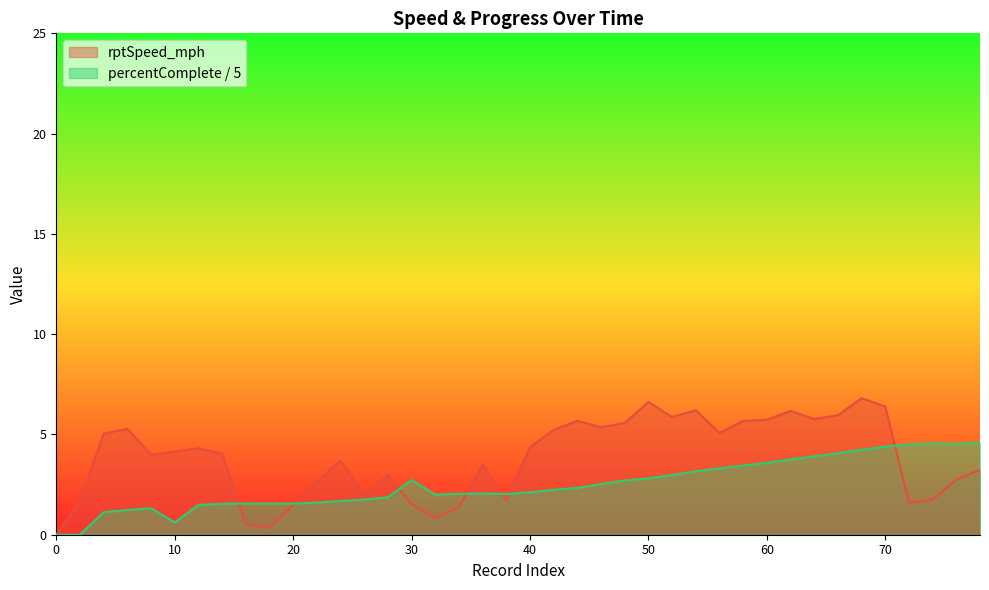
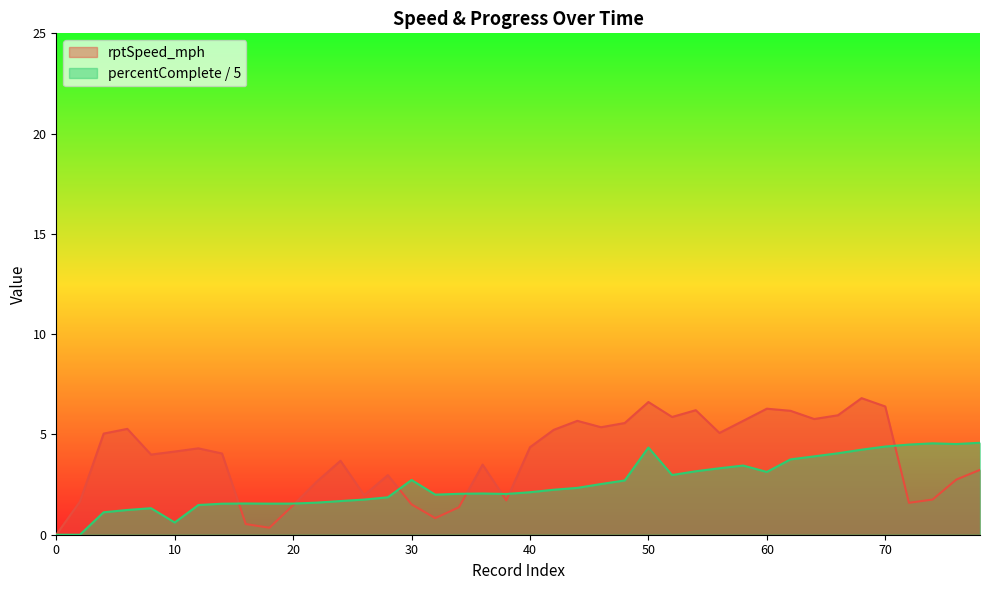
percentComplete / 5, 50: 2.8 -> 4.3
rptSpeed_mph, 60: 5.7 -> 6.3
percentComplete / 5, 60: 3.6 -> 3.1
